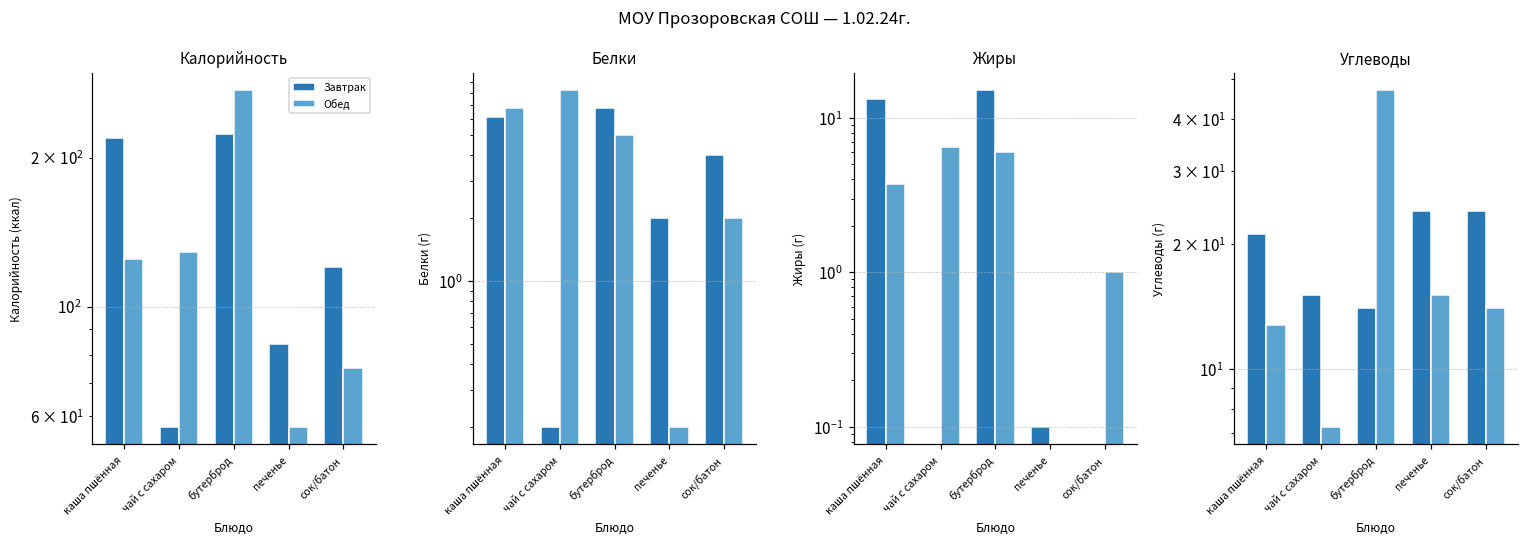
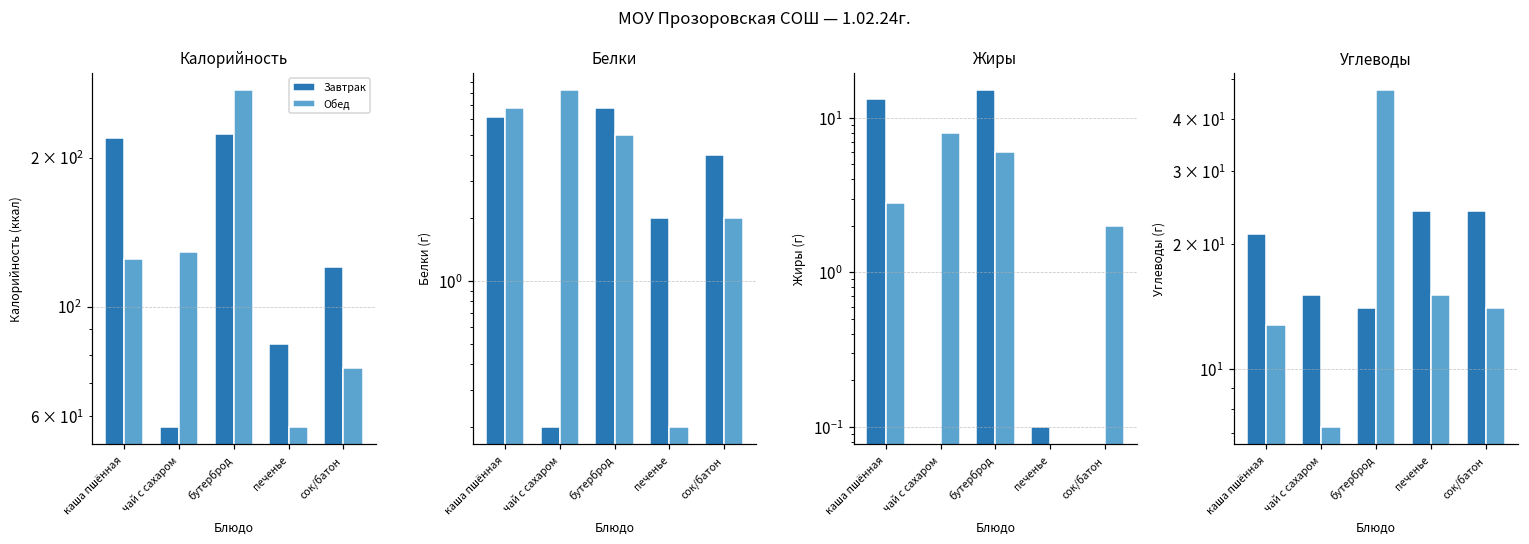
Жиры, Обед, каша пшённая: 3.8 -> 2.8
Жиры, Обед, чай с сахаром: 7 -> 8
Жиры, Обед, сок/батон: 1 -> 2
